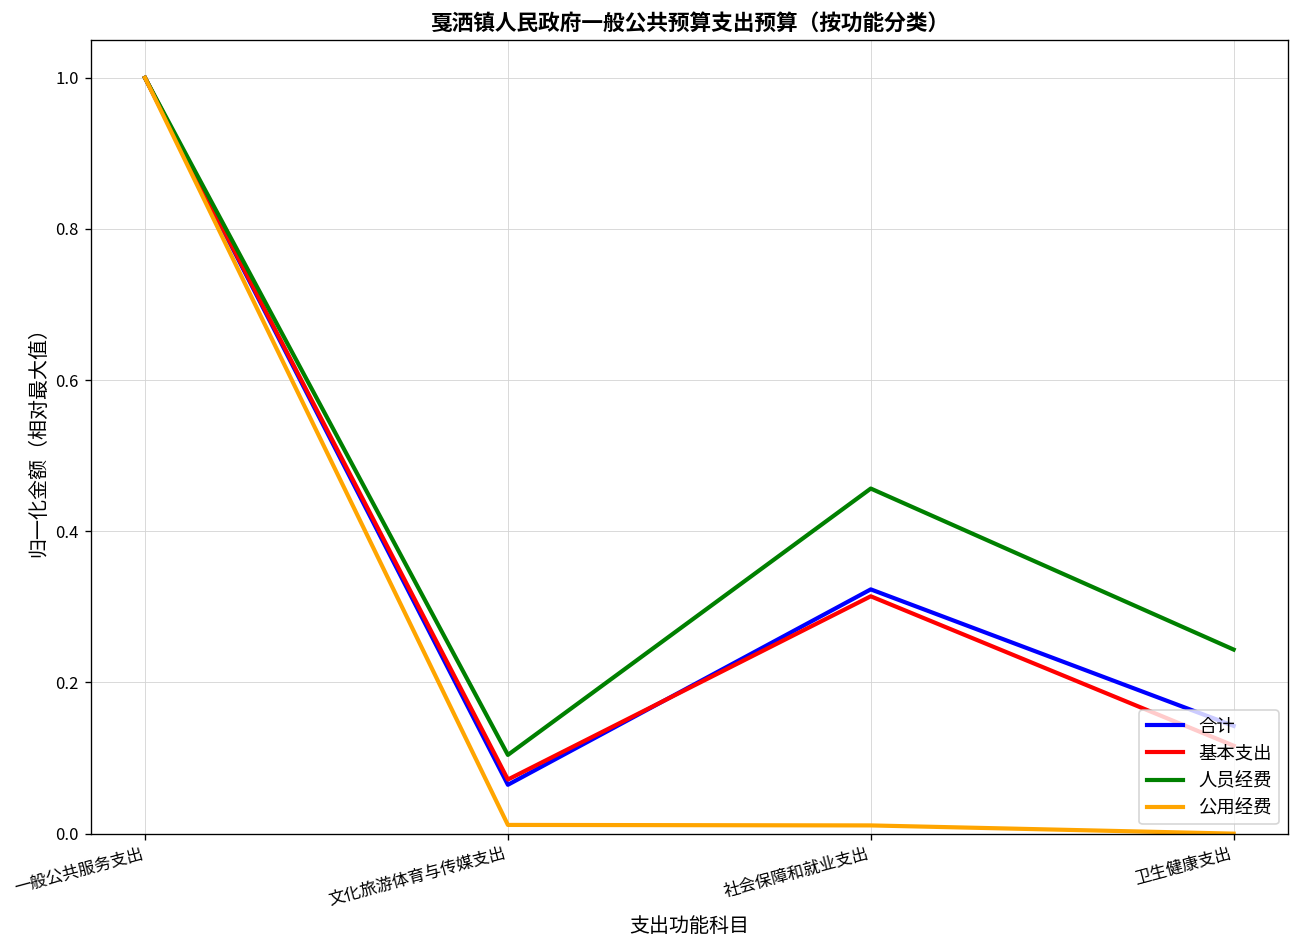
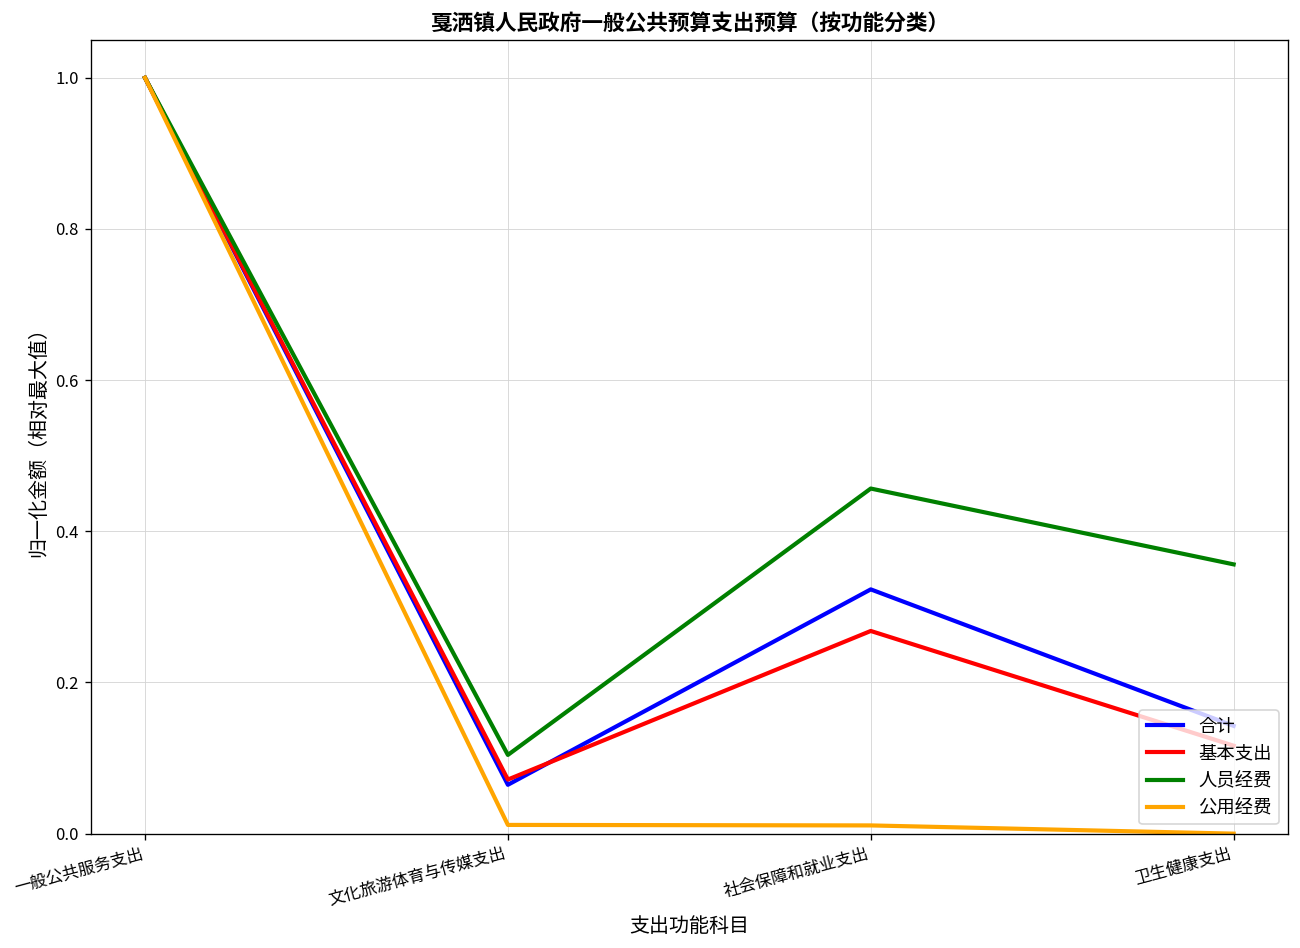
基本支出, 社会保障和就业支出: 0.31 -> 0.27
人员经费, 卫生健康支出: 0.24 -> 0.36
